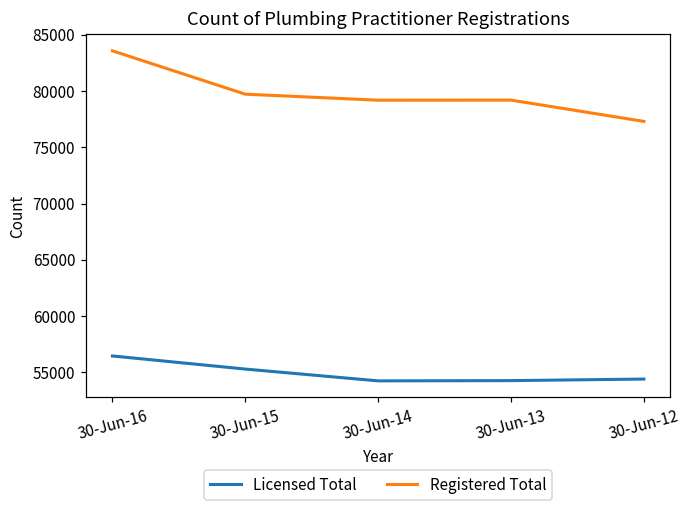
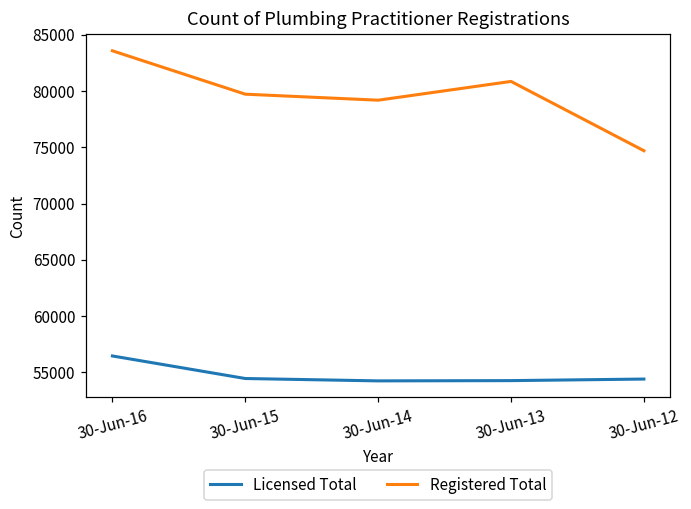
Licensed Total, 30-Jun-15: 55300 -> 54400
Registered Total, 30-Jun-13: 79200 -> 80900
Registered Total, 30-Jun-12: 77300 -> 74700
